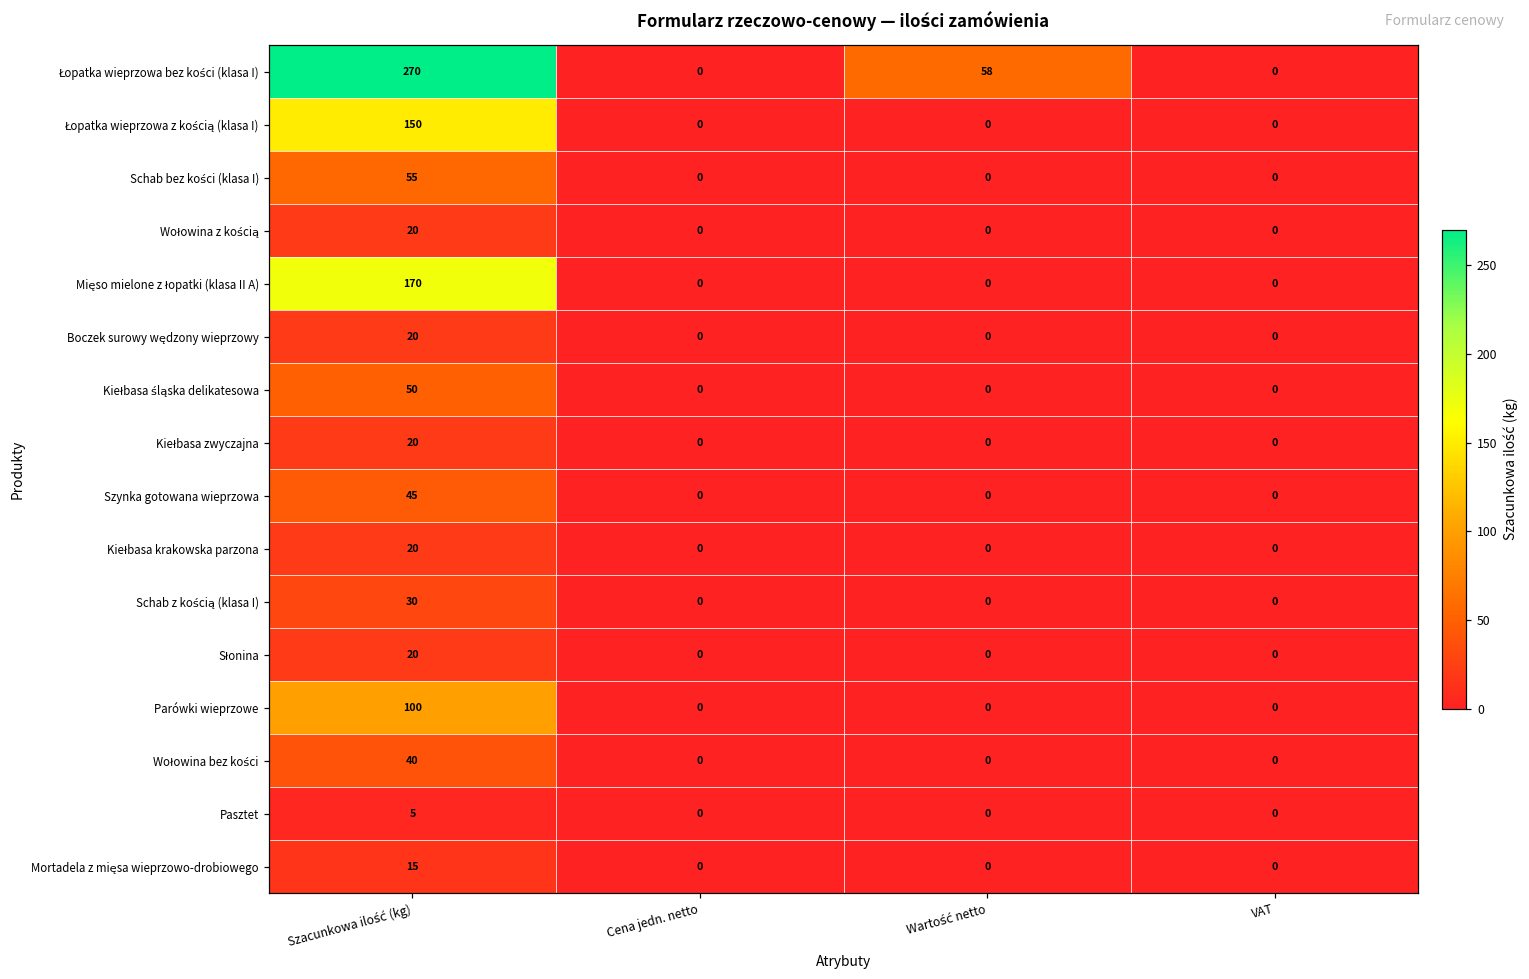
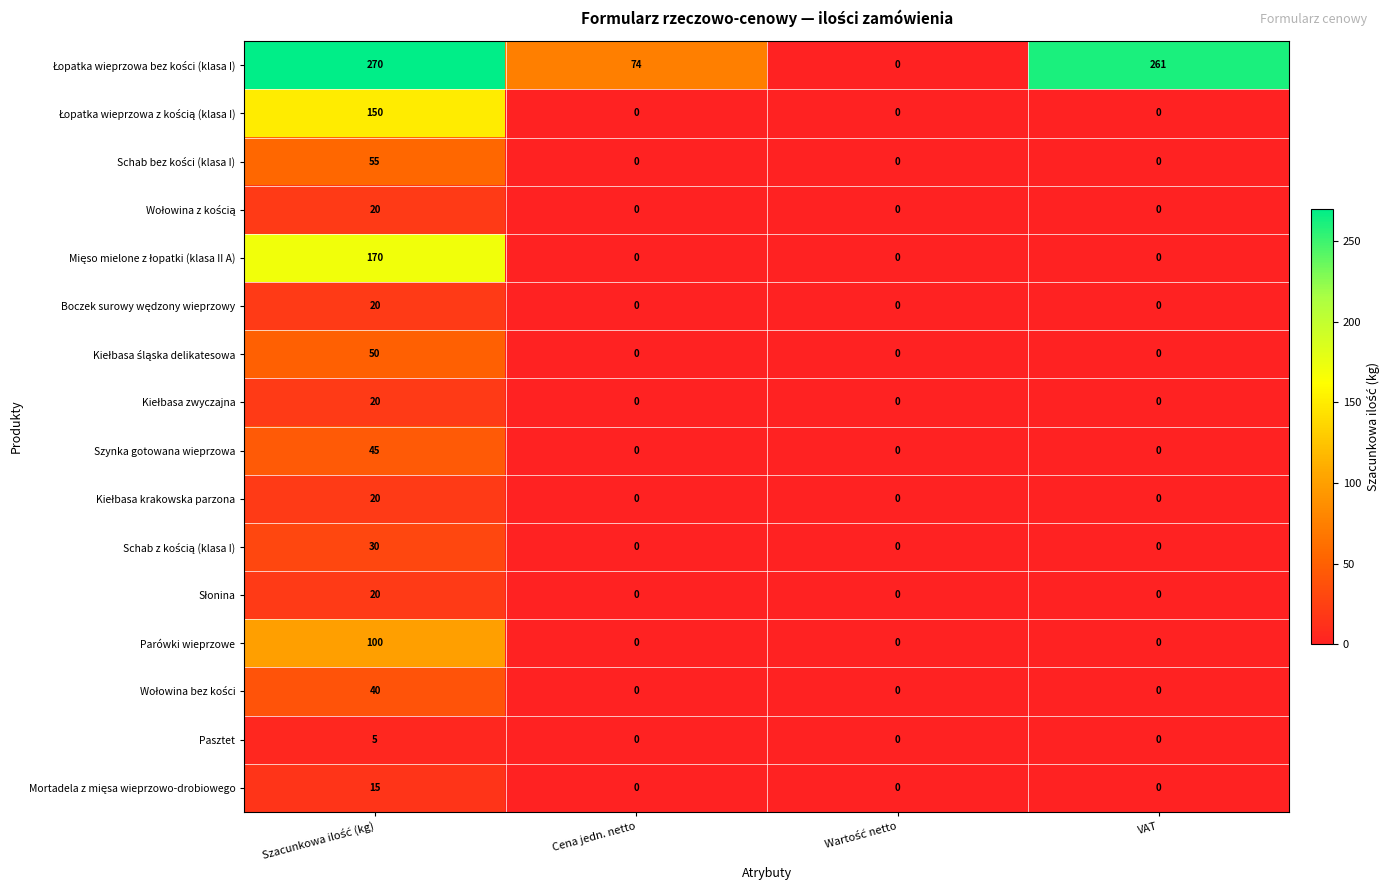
Łopatka wieprzowa bez kości (klasa I), Cena jedn. netto: 0 -> 74
Łopatka wieprzowa bez kości (klasa I), Wartość netto: 58 -> 0
Łopatka wieprzowa bez kości (klasa I), VAT: 0 -> 261
